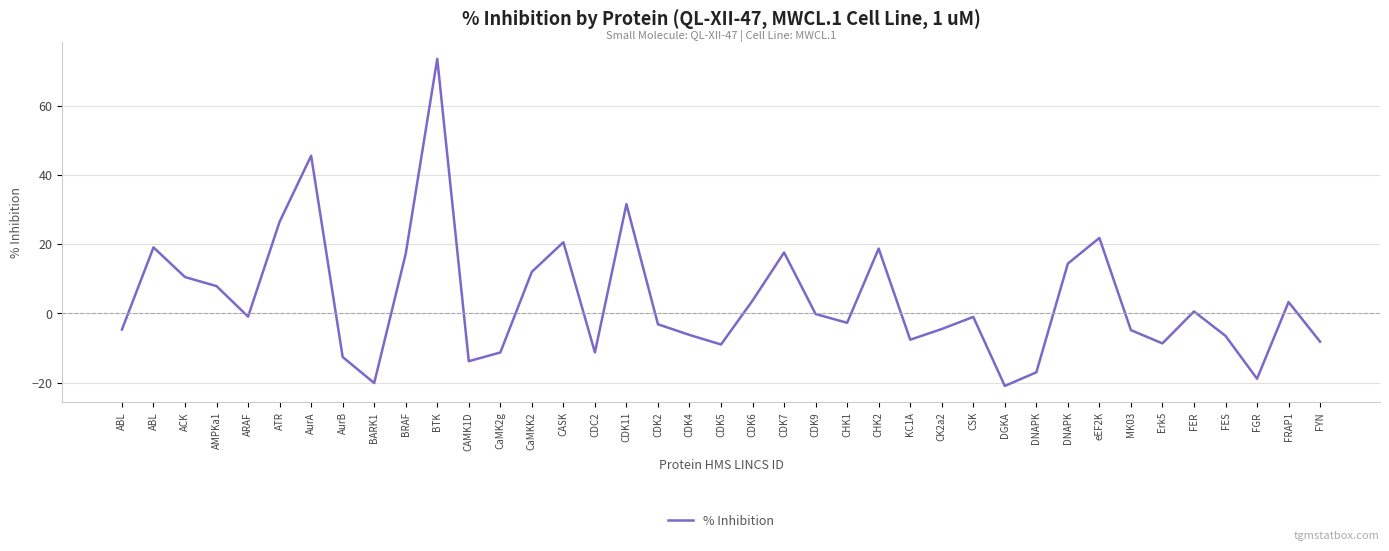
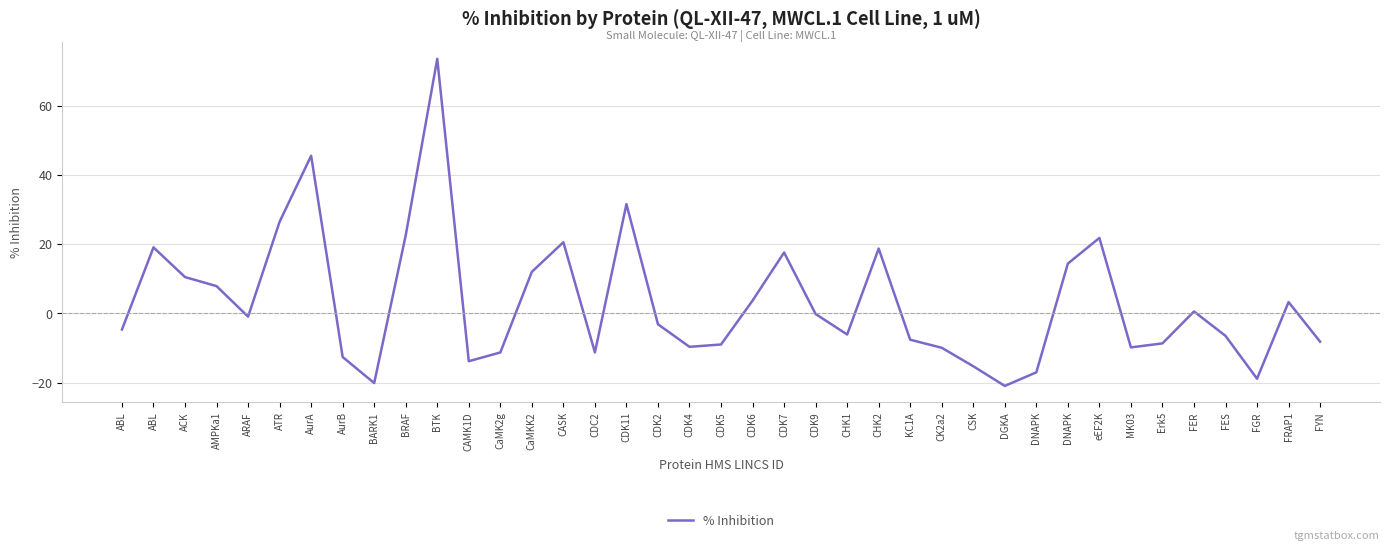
BRAF: 17 -> 23
CDK4: -6 -> -10
CHK1: -3 -> -6
CK2a2: -5 -> -10
CSK: -1 -> -15
MK03: -5 -> -10
